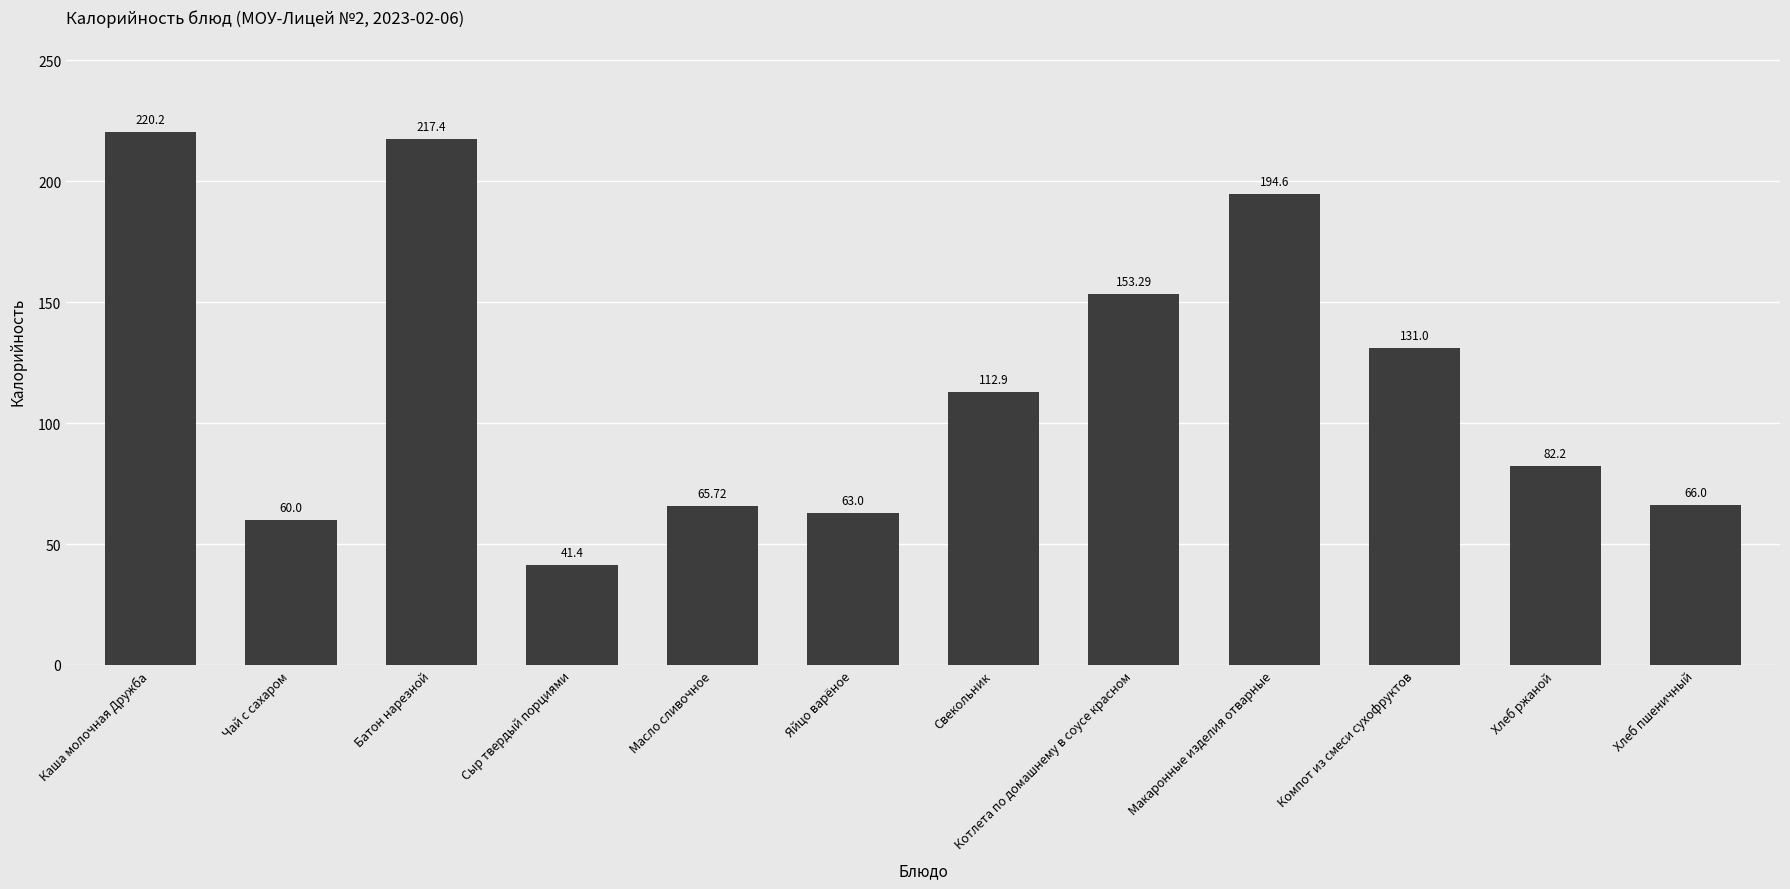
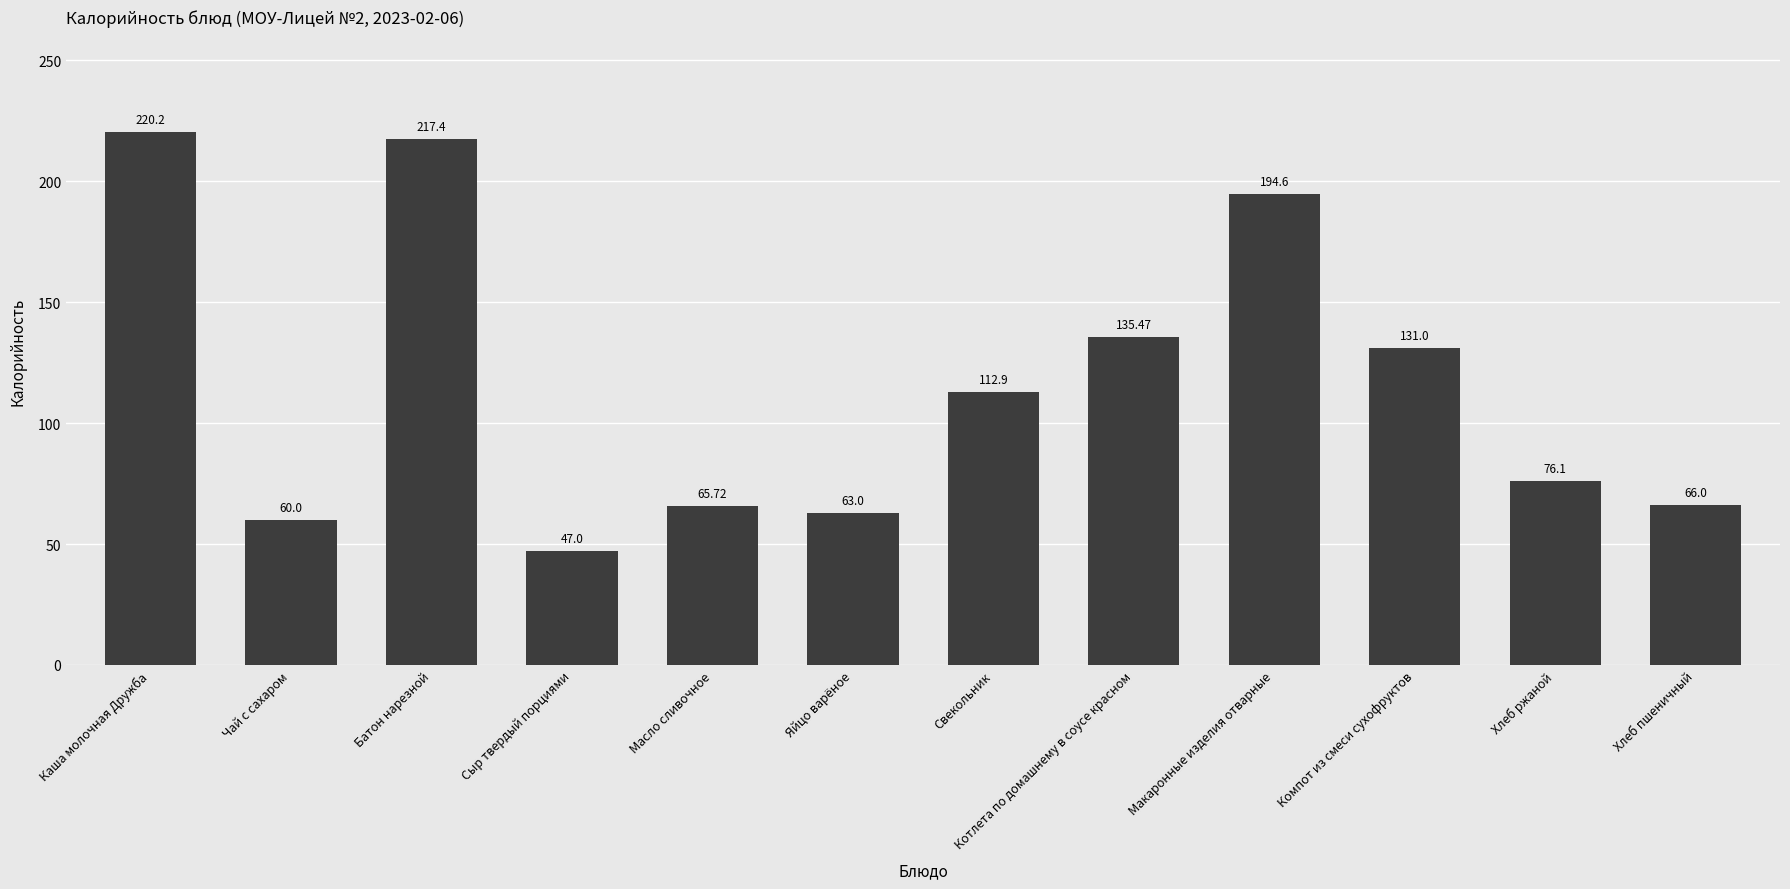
Сыр твердый порциями: 41.4 -> 47.0
Котлета по домашнему в соусе красном: 153.29 -> 135.47
Хлеб ржаной: 82.2 -> 76.1
